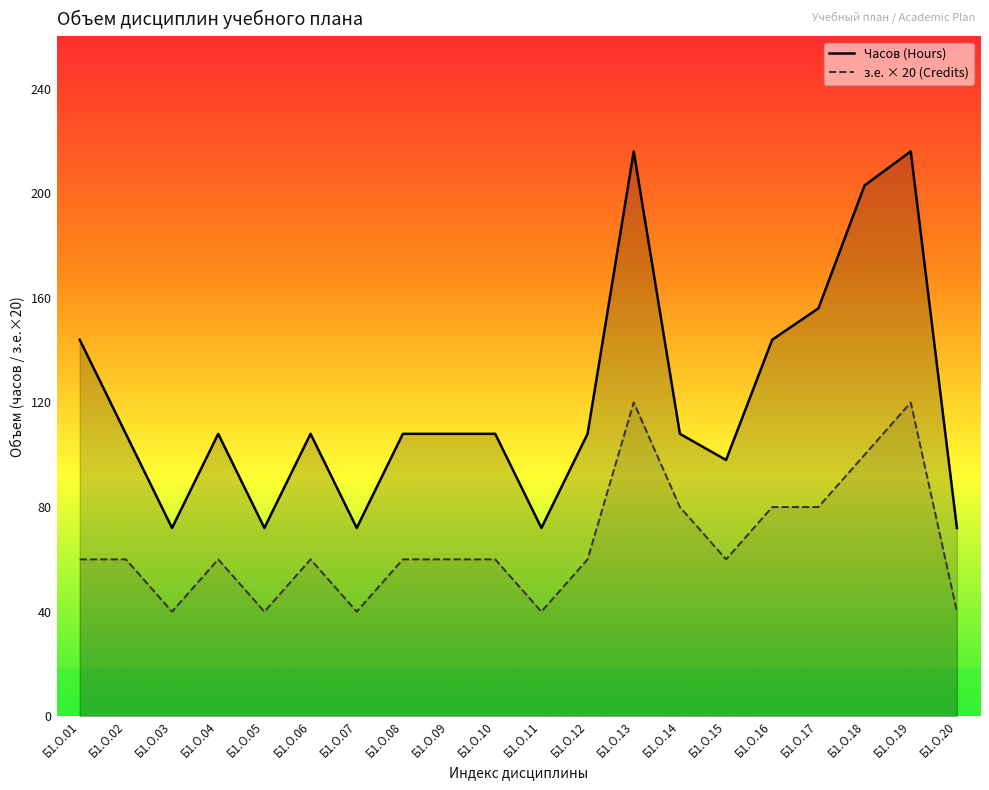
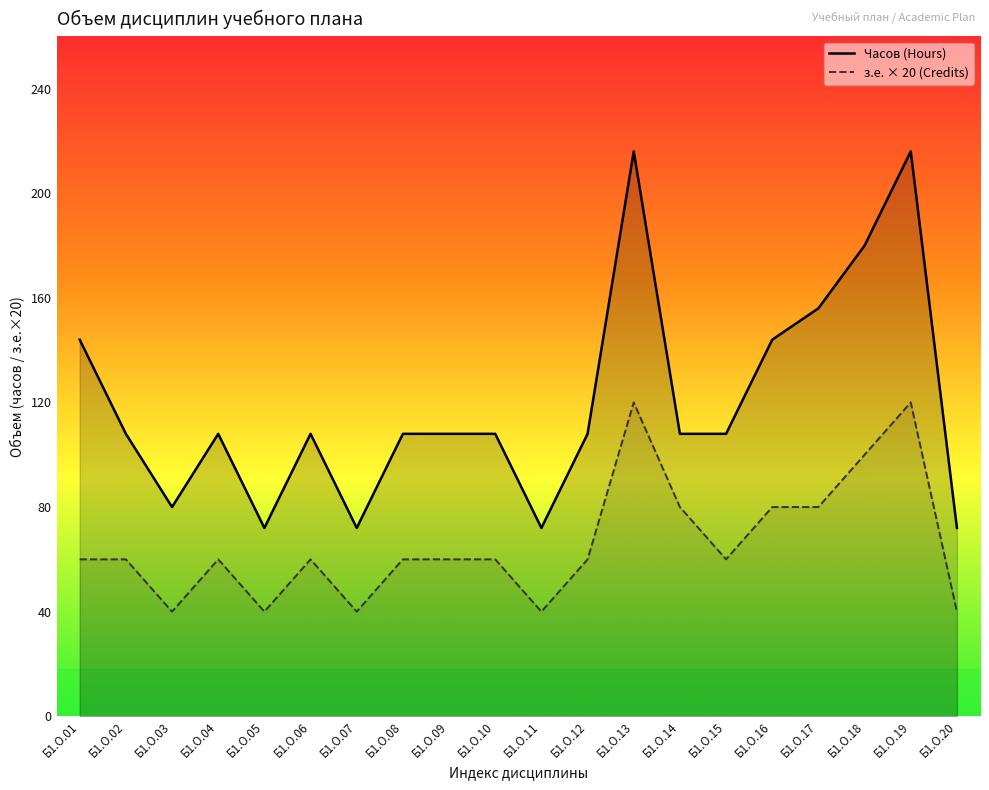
Часов (Hours), Б1.О.03: 72 -> 80
Часов (Hours), Б1.О.15: 98 -> 108
Часов (Hours), Б1.О.18: 203 -> 180
